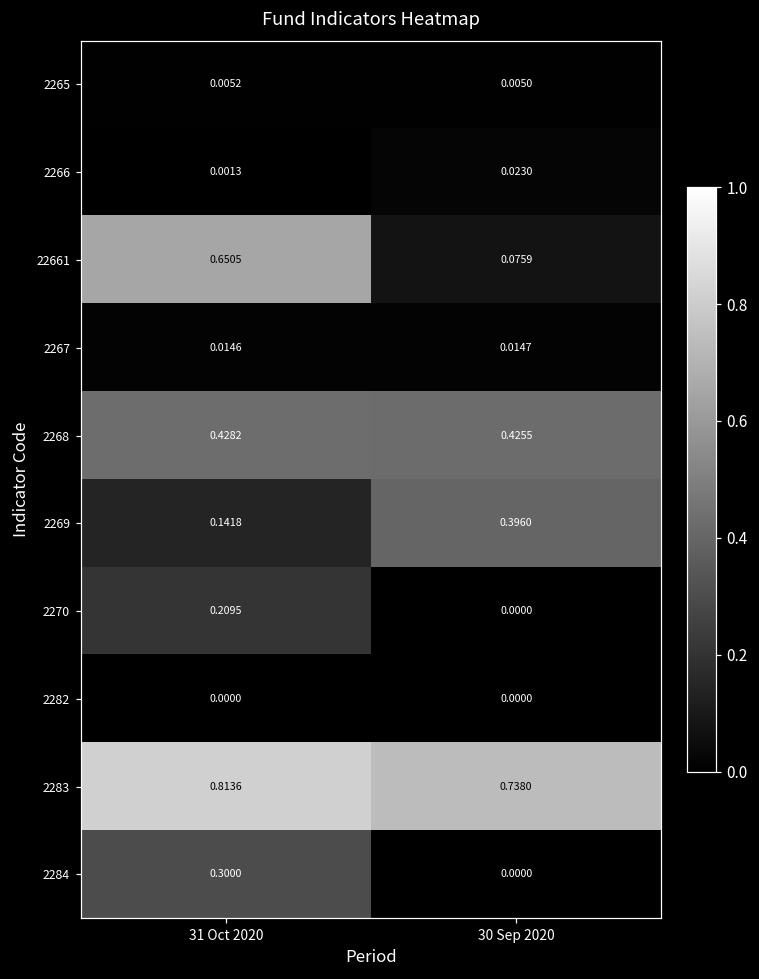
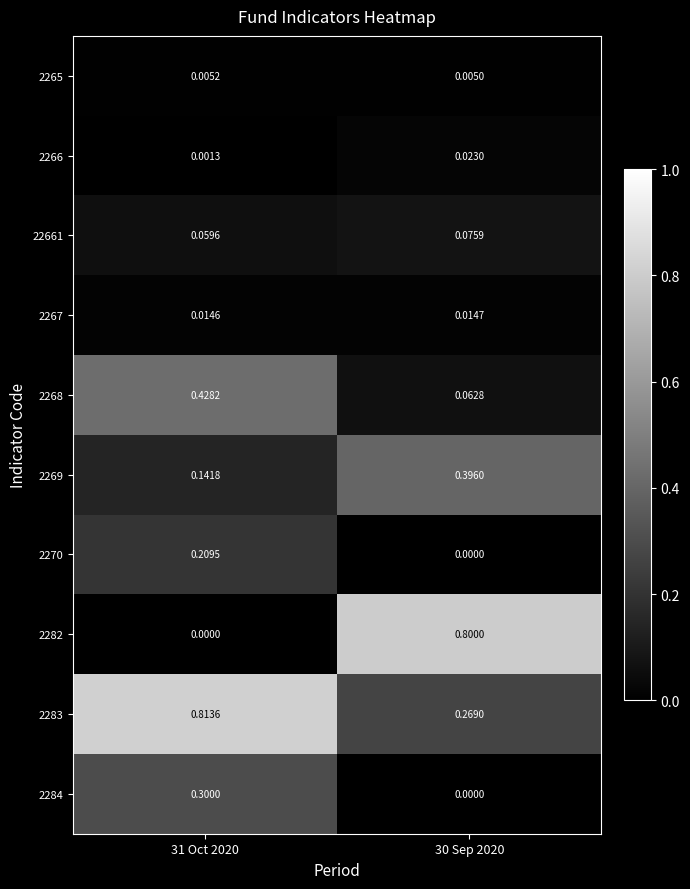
22661, 31 Oct 2020: 0.6505 -> 0.0596
2268, 30 Sep 2020: 0.4255 -> 0.0628
2282, 30 Sep 2020: 0.0000 -> 0.8000
2283, 30 Sep 2020: 0.7380 -> 0.2690
